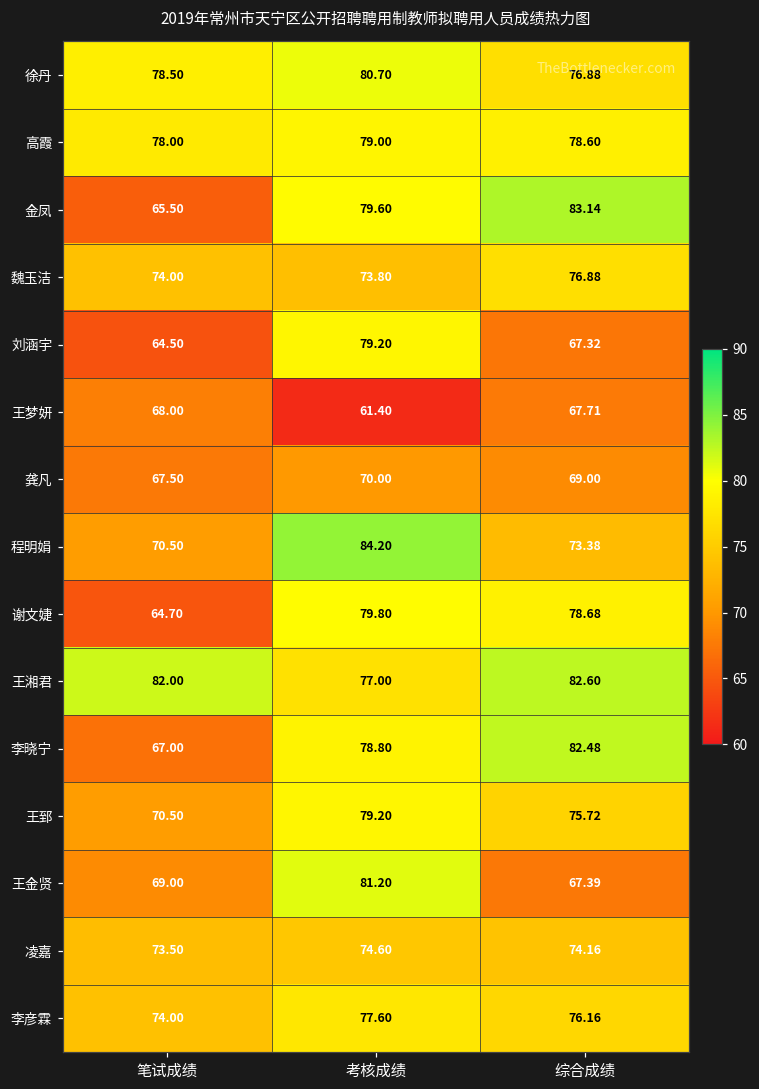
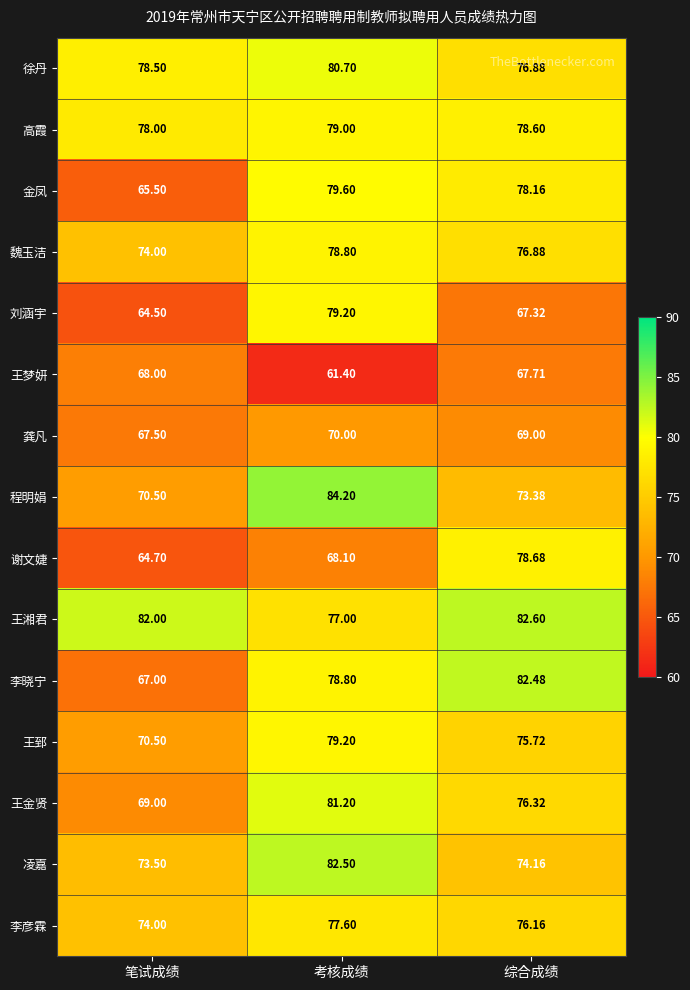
金凤, 综合成绩: 83.14 -> 78.16
魏玉洁, 考核成绩: 73.80 -> 78.80
谢文婕, 考核成绩: 79.80 -> 68.10
王金贤, 综合成绩: 67.39 -> 76.32
凌嘉, 考核成绩: 74.60 -> 82.50
